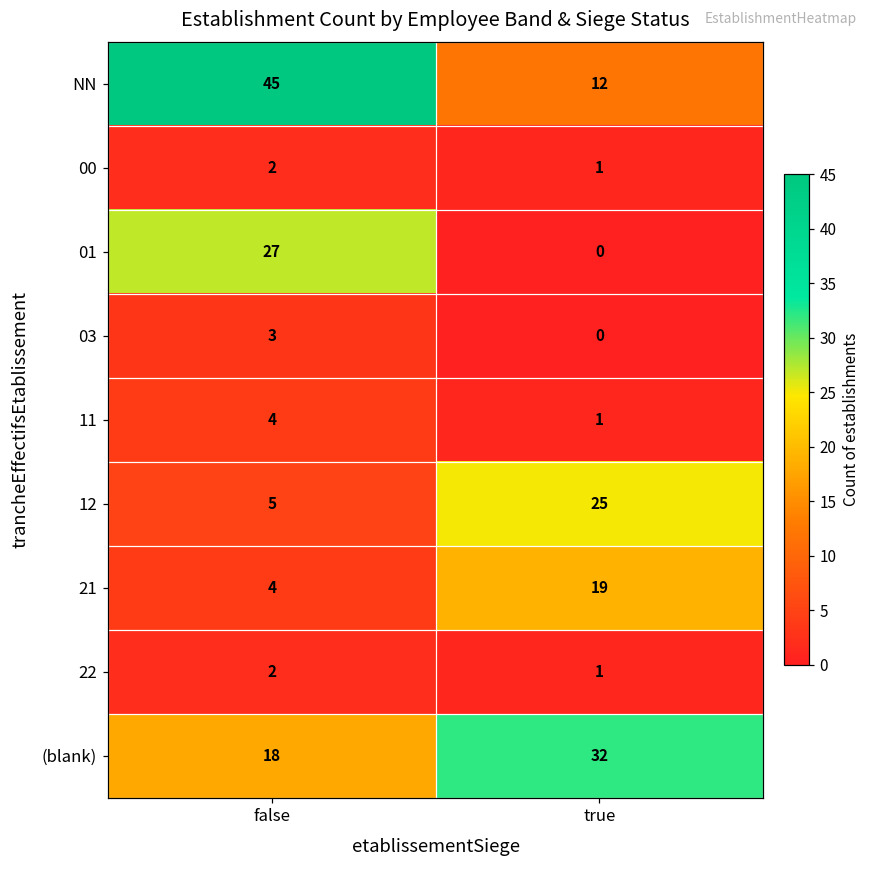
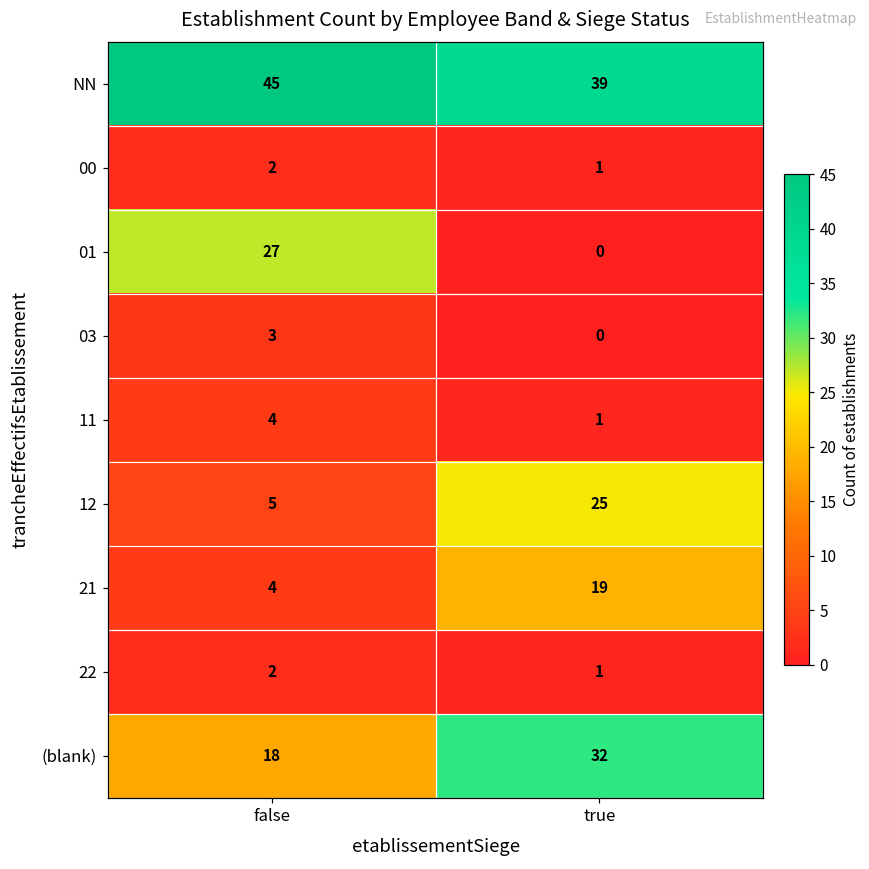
NN, true: 12 -> 39
